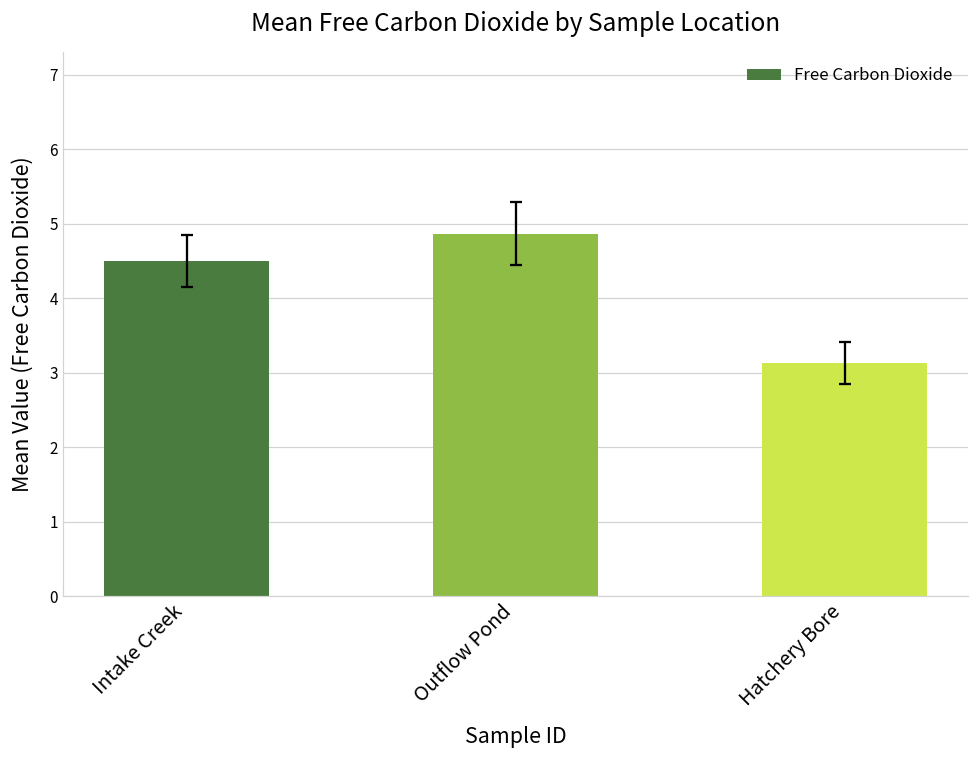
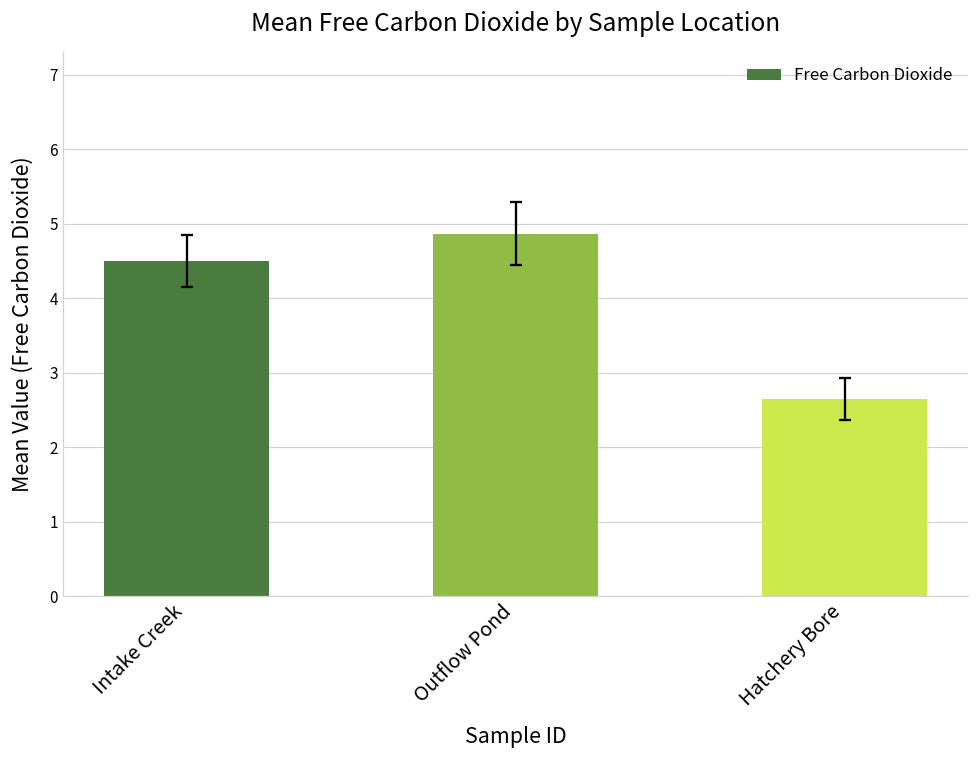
Free Carbon Dioxide, Hatchery Bore: 3.1 -> 2.7
